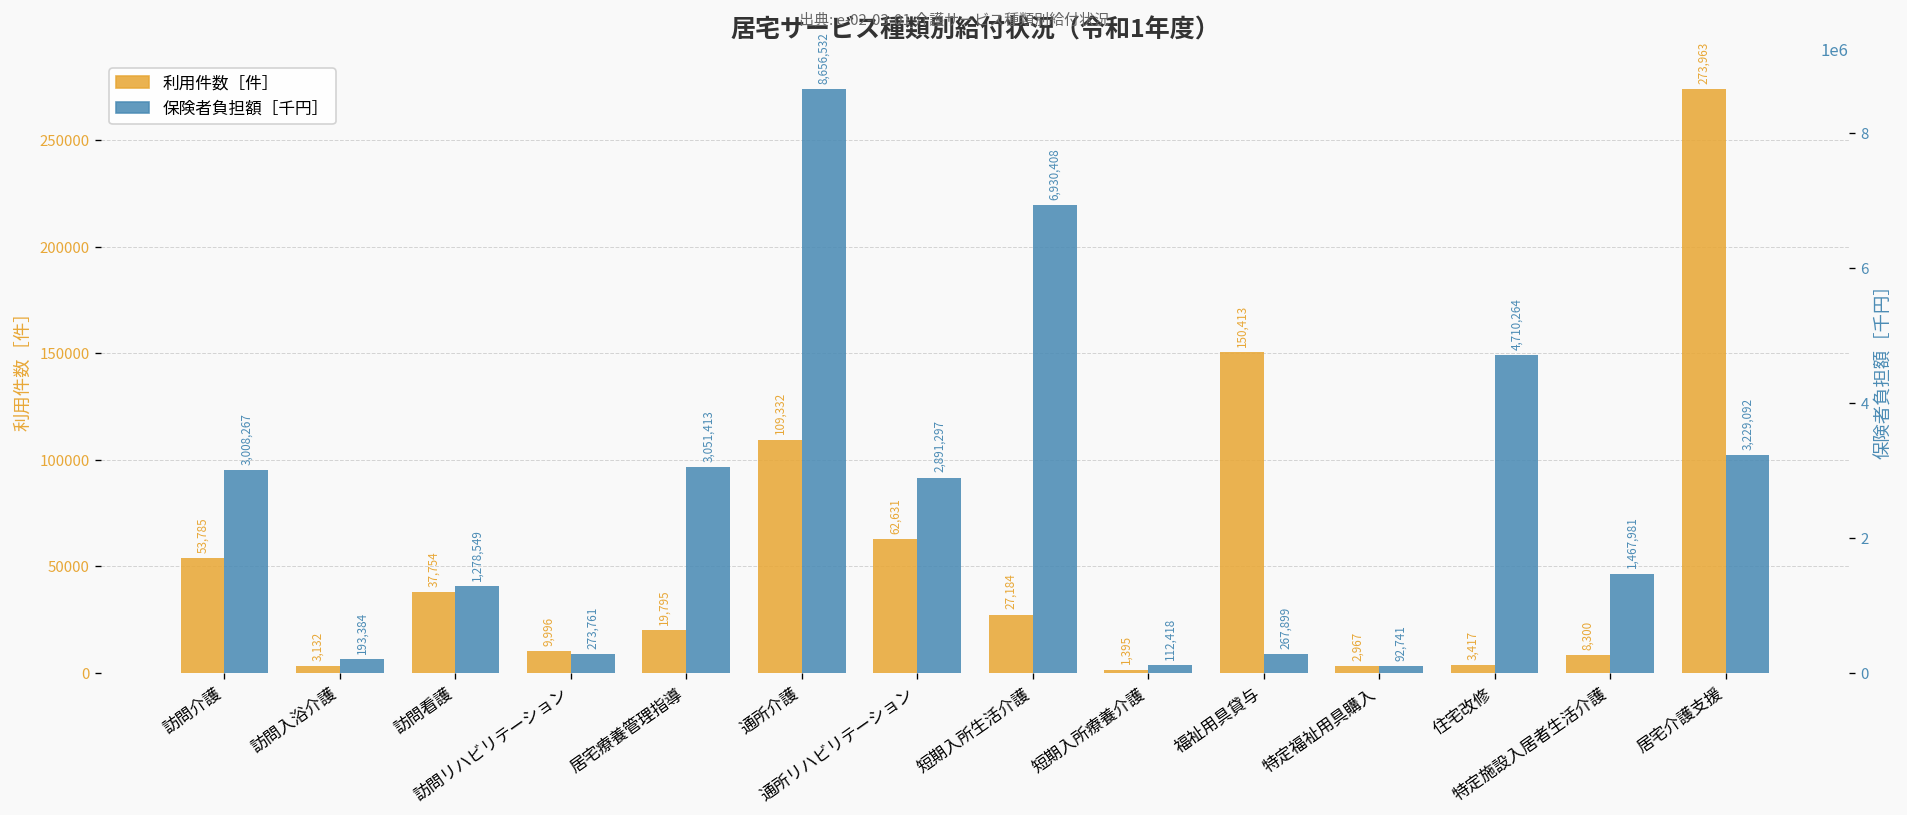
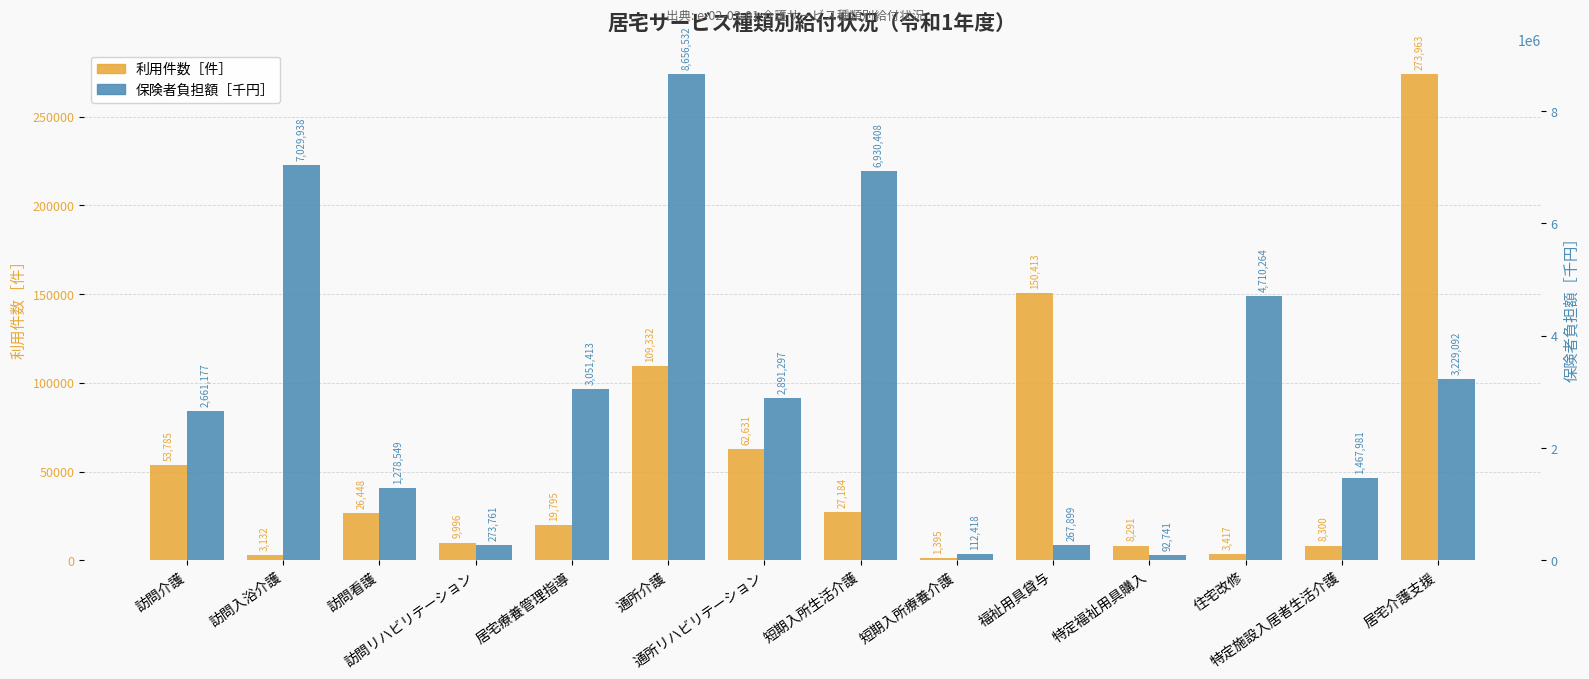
利用件数［件］, 訪問看護: 37,754 -> 26,448
利用件数［件］, 特定福祉用具購入: 2,967 -> 8,291
保険者負担額［千円］, 訪問介護: 3,008,267 -> 2,661,177
保険者負担額［千円］, 訪問入浴介護: 193,384 -> 7,029,938
